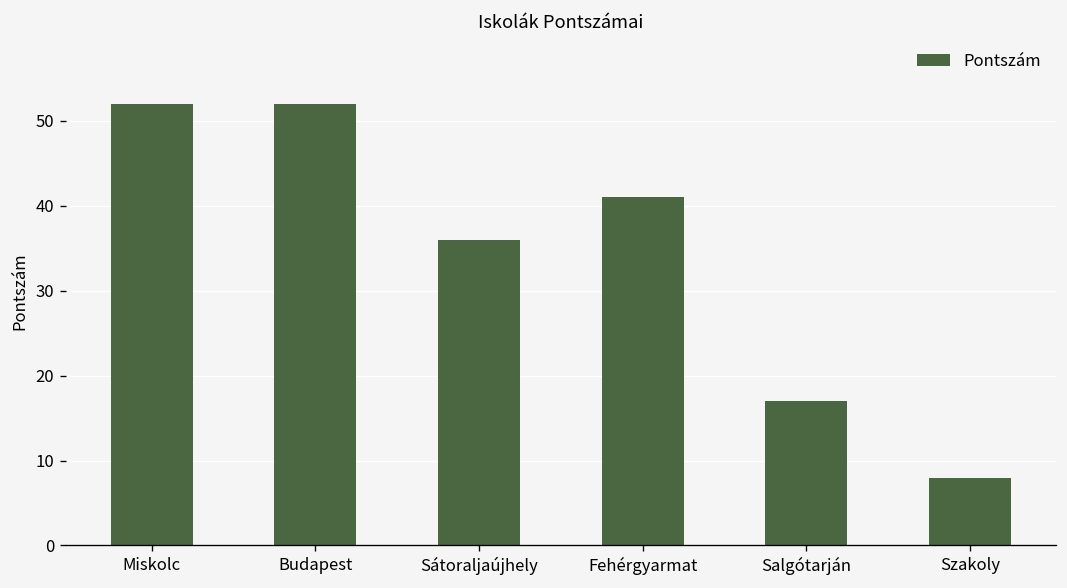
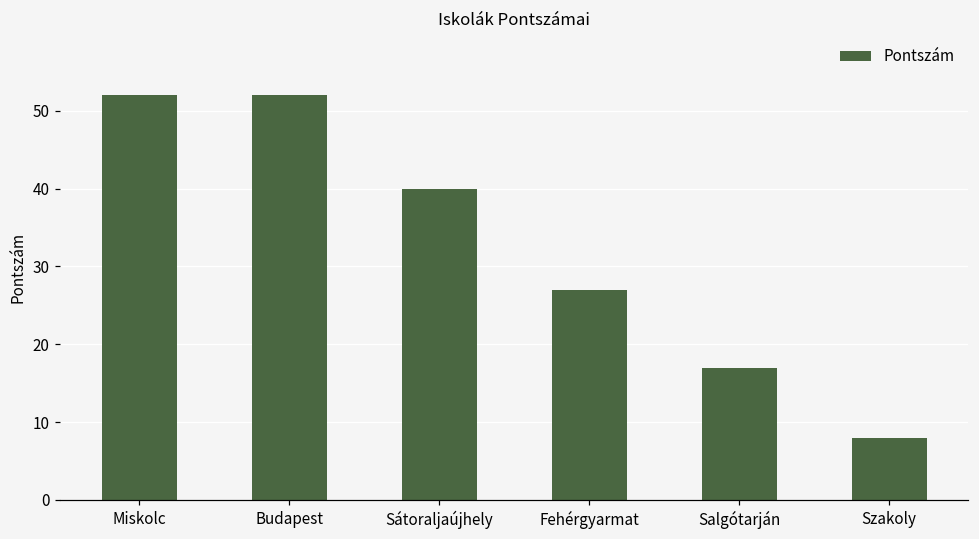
Sátoraljaújhely: 36 -> 40
Fehérgyarmat: 41 -> 27
